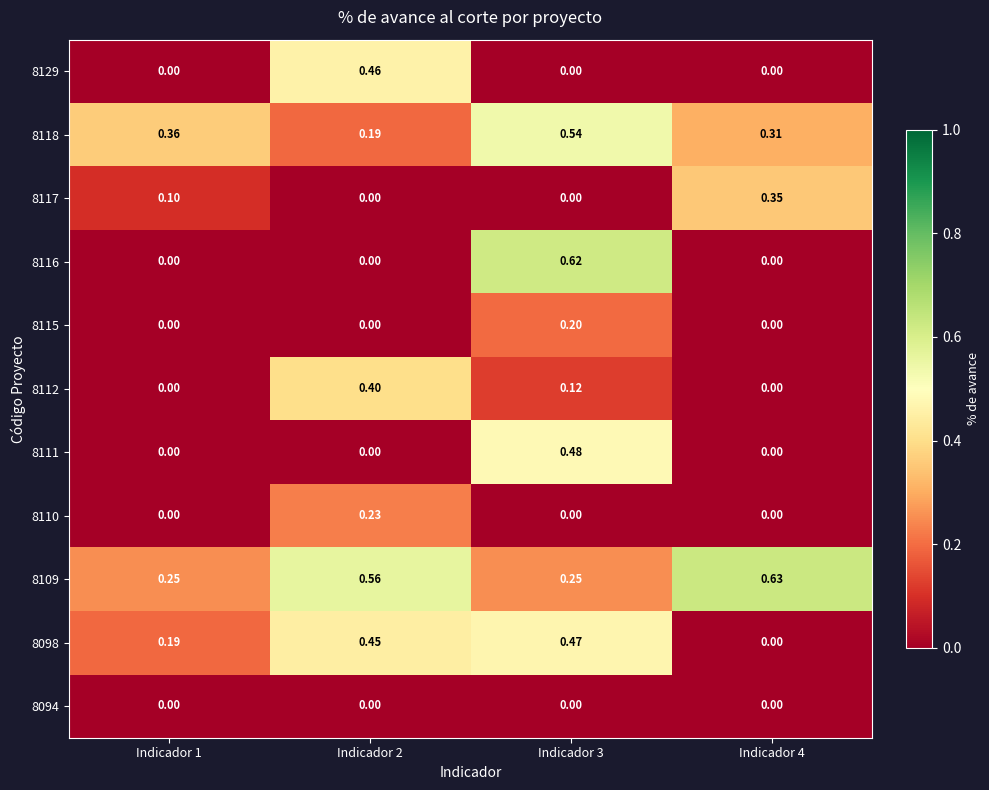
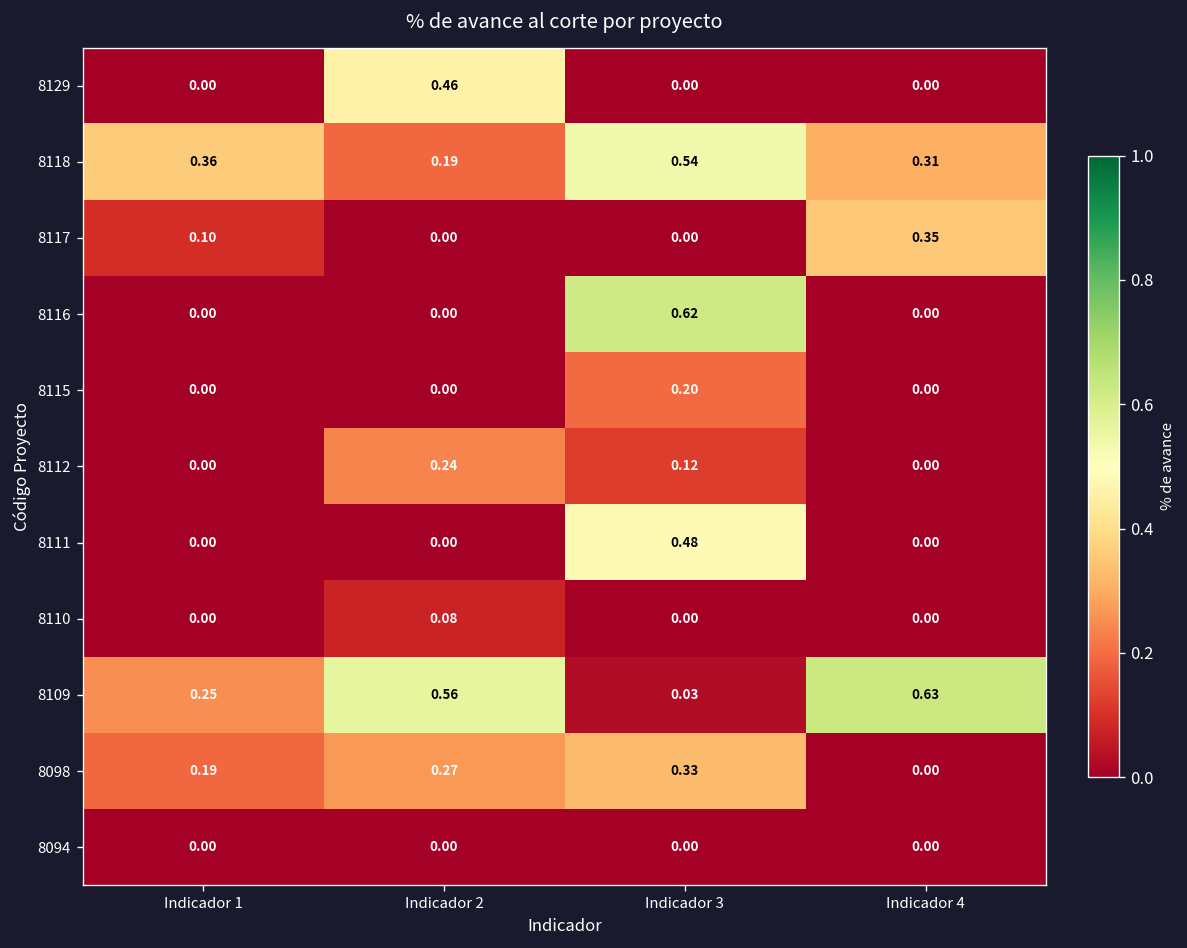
8112, Indicador 2: 0.40 -> 0.24
8110, Indicador 2: 0.23 -> 0.08
8109, Indicador 3: 0.25 -> 0.03
8098, Indicador 2: 0.45 -> 0.27
8098, Indicador 3: 0.47 -> 0.33
